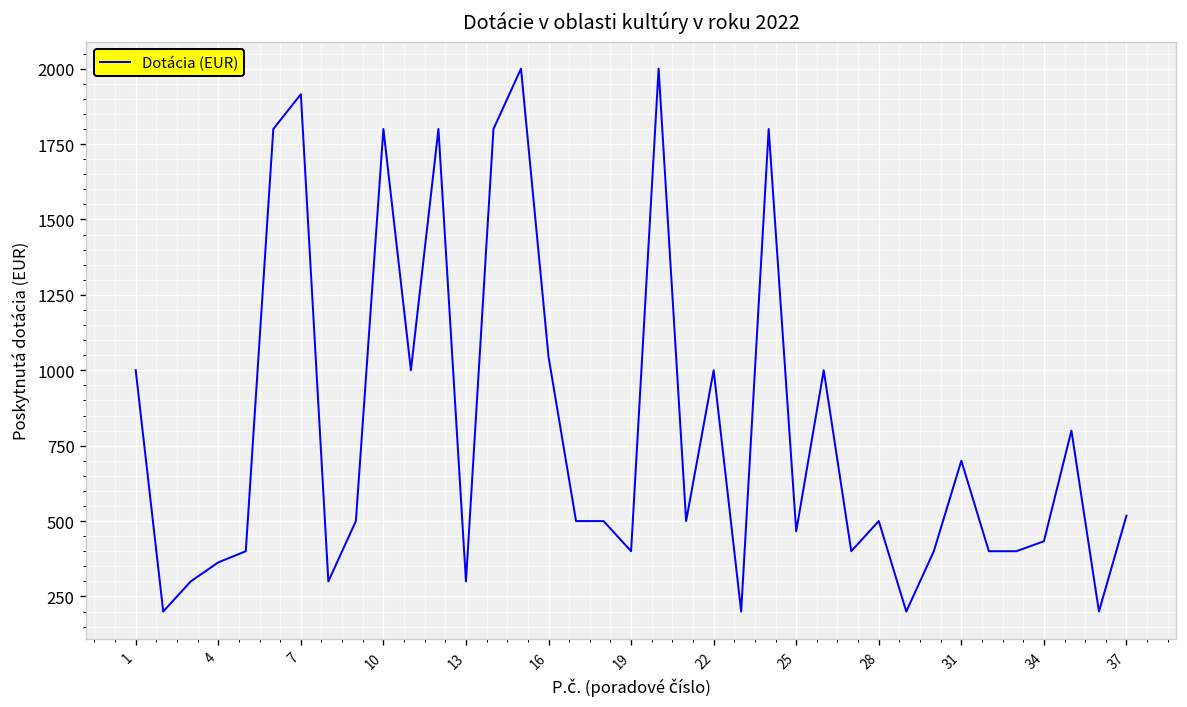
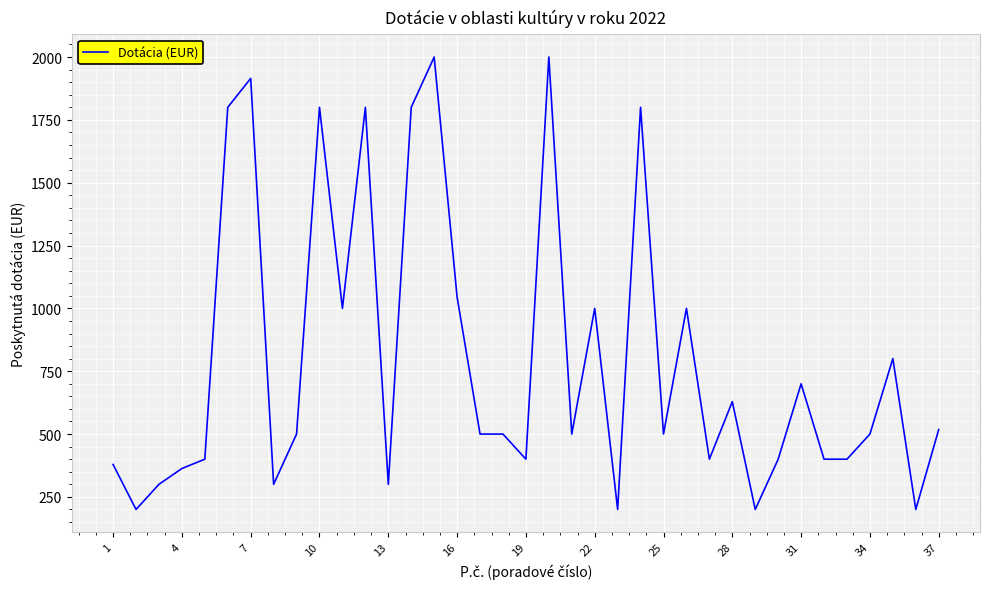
1: 1000 -> 380
25: 470 -> 500
28: 500 -> 630
34: 430 -> 500
